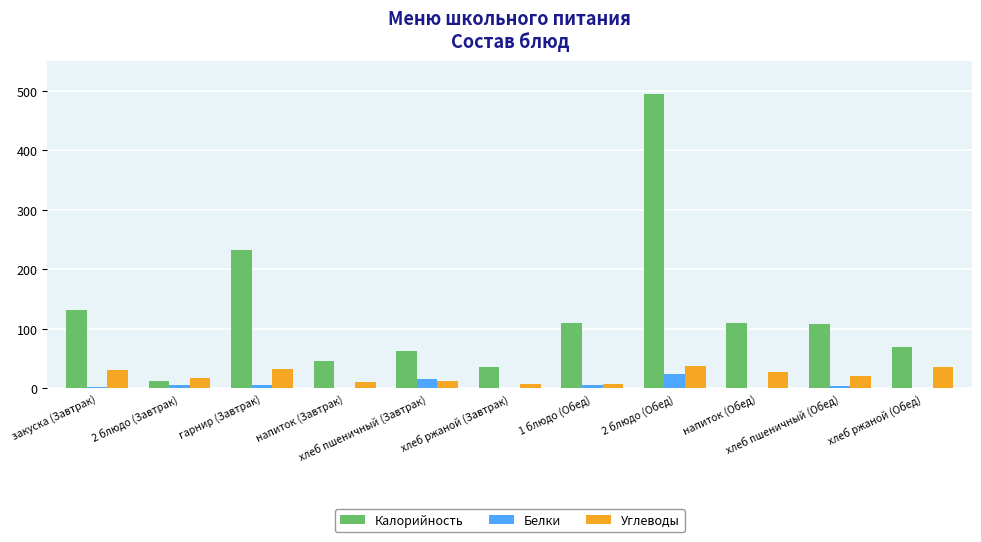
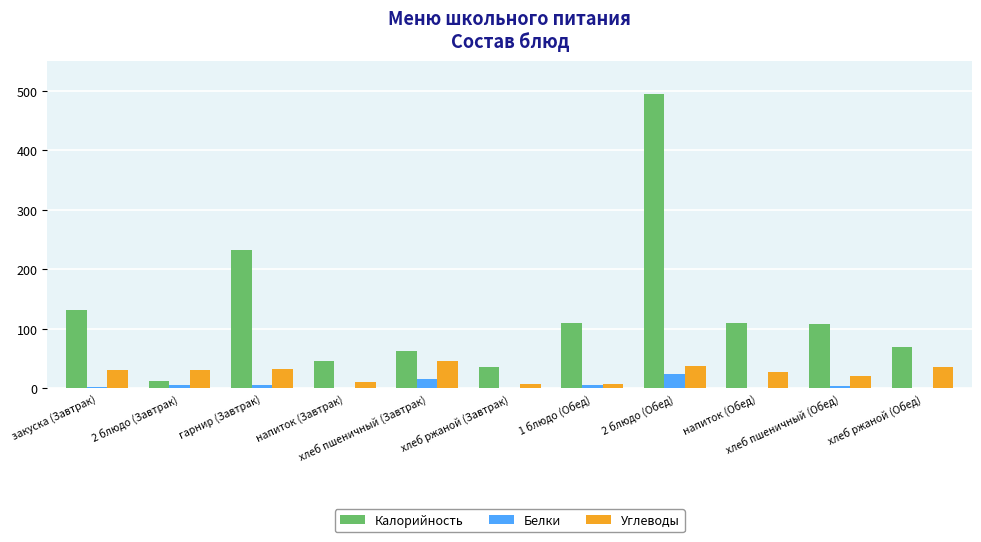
Углеводы, 2 блюдо (Завтрак): 20 -> 30
Углеводы, хлеб пшеничный (Завтрак): 10 -> 50
